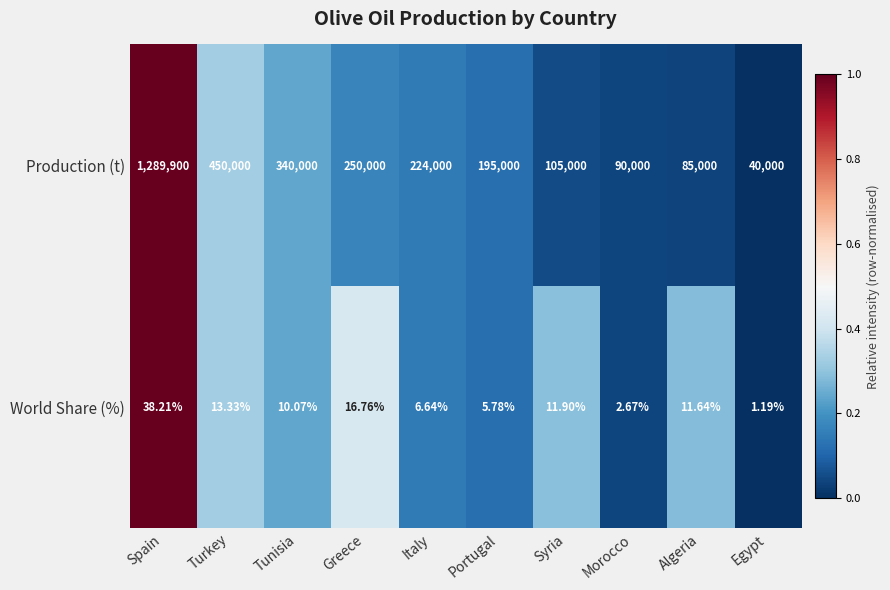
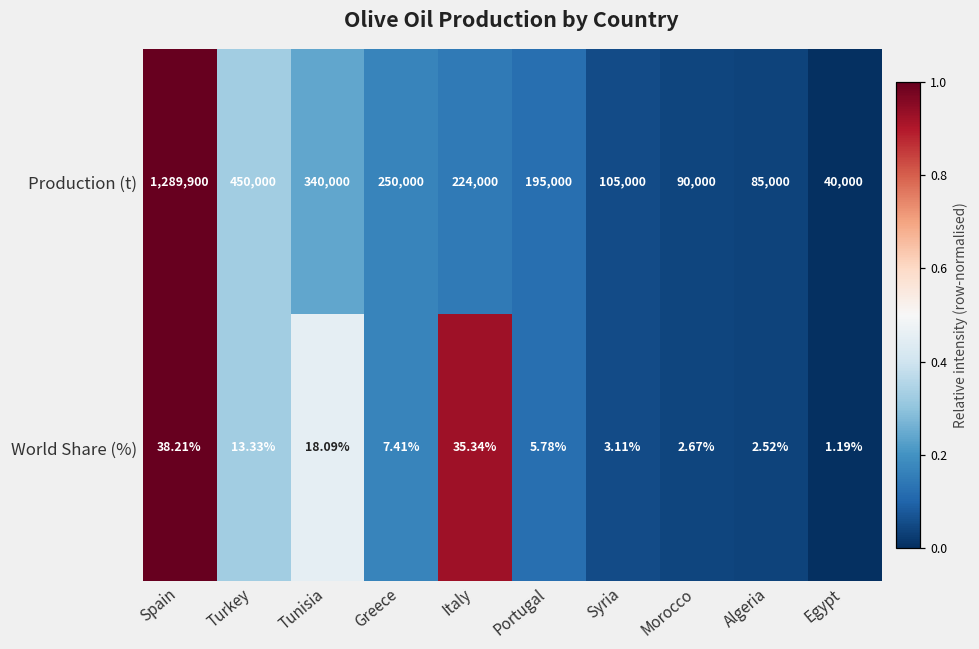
World Share (%), Tunisia: 10.07% -> 18.09%
World Share (%), Greece: 16.76% -> 7.41%
World Share (%), Italy: 6.64% -> 35.34%
World Share (%), Syria: 11.90% -> 3.11%
World Share (%), Algeria: 11.64% -> 2.52%
